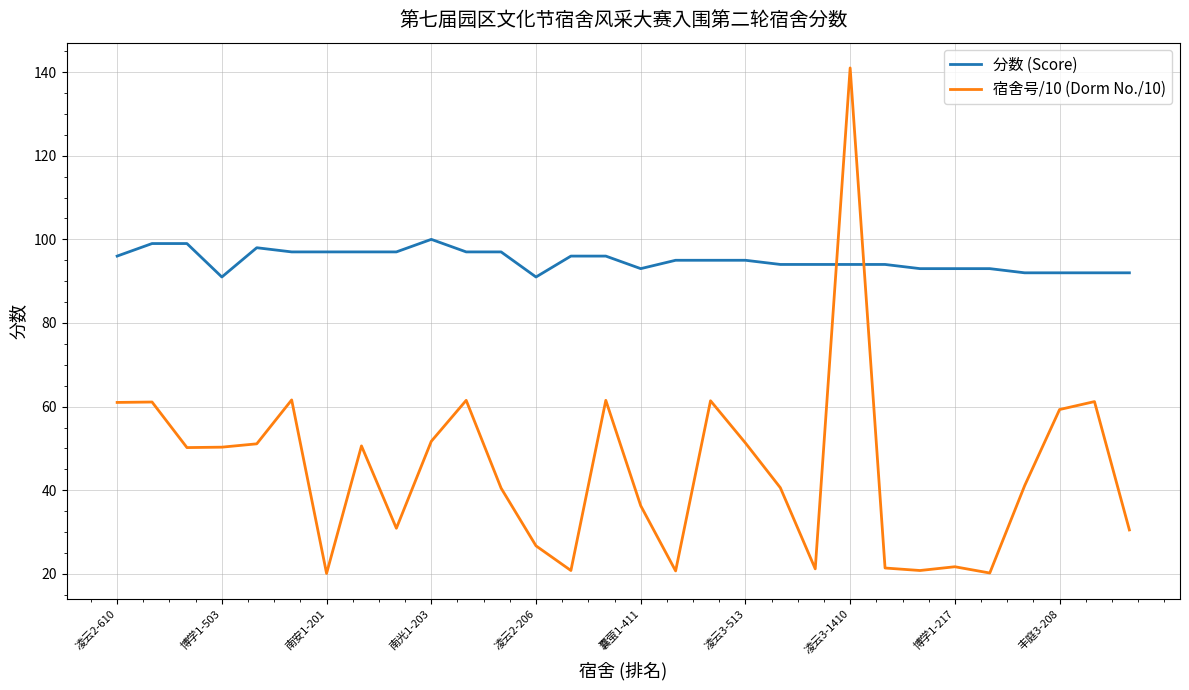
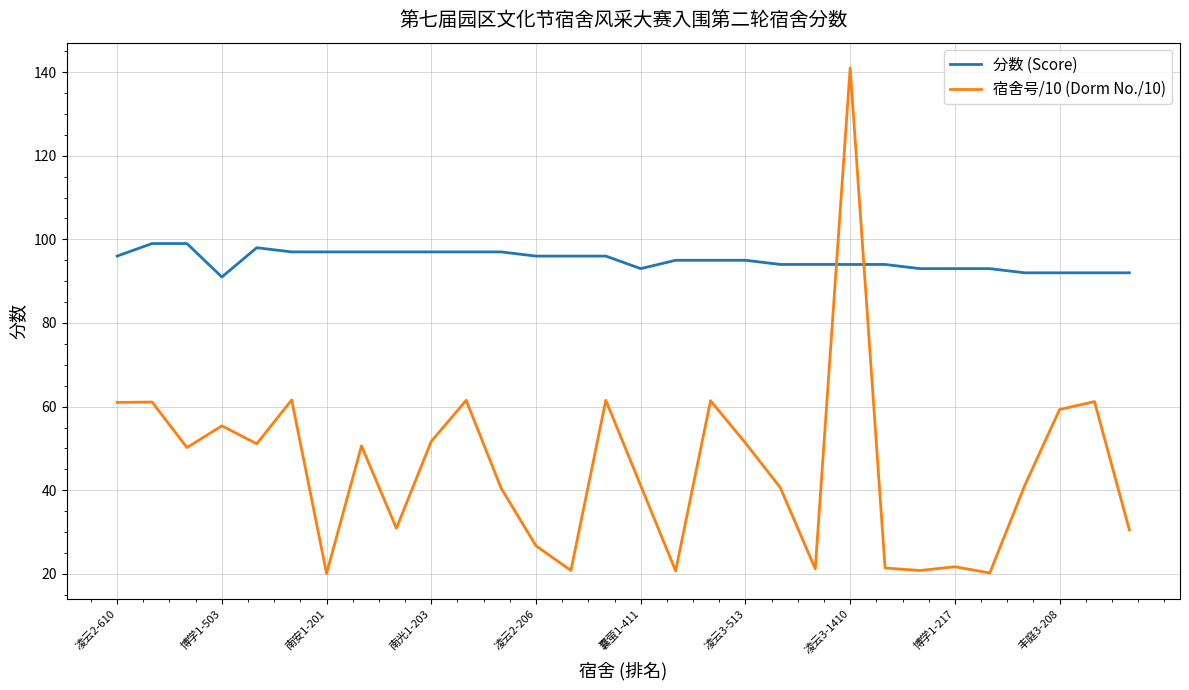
宿舍号/10 (Dorm No./10), 博学1-503: 50 -> 55
分数 (Score), 南光1-203: 100 -> 97
分数 (Score), 凌云2-206: 91 -> 96
宿舍号/10 (Dorm No./10), 囊萤1-411: 36 -> 41
